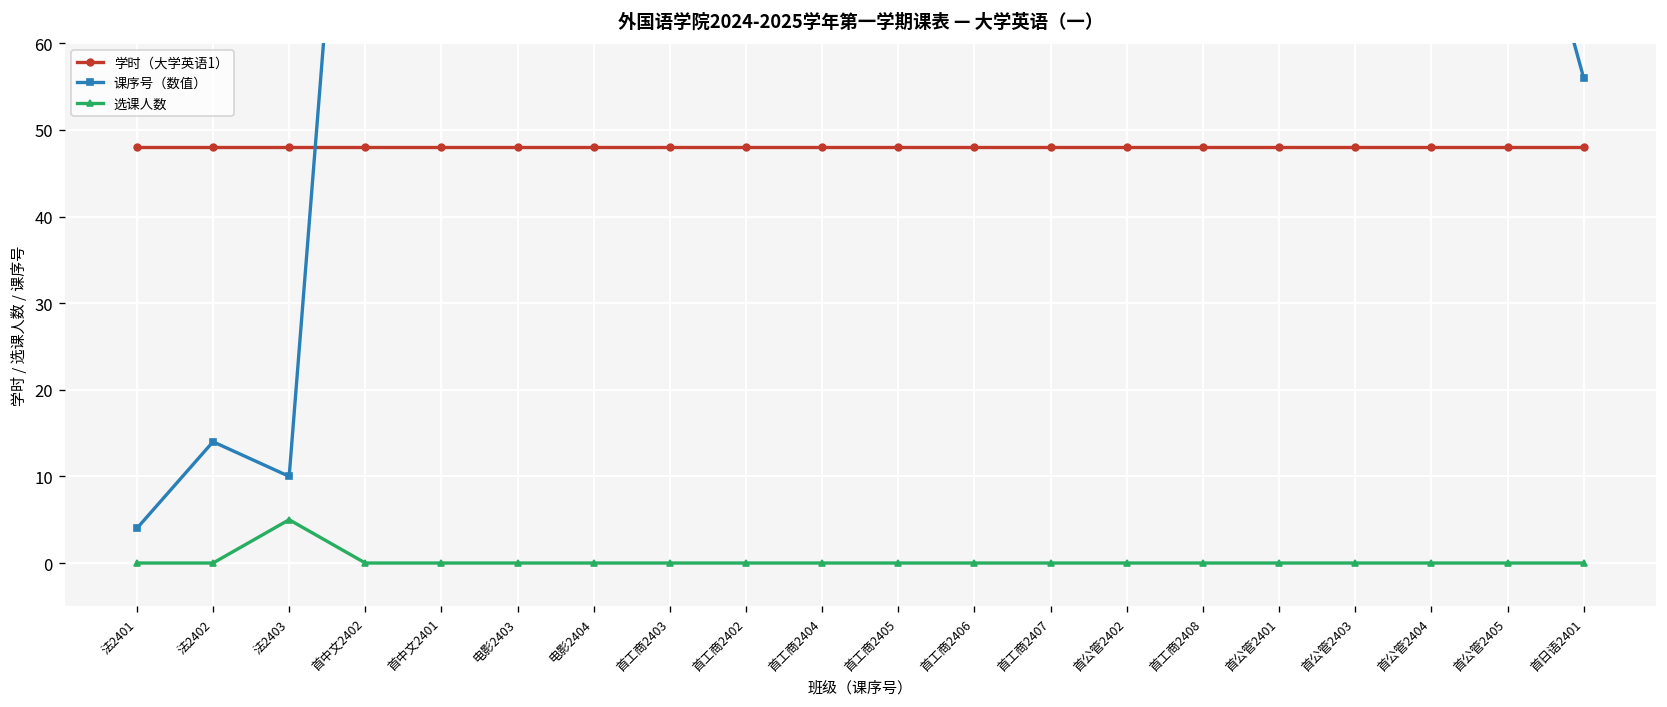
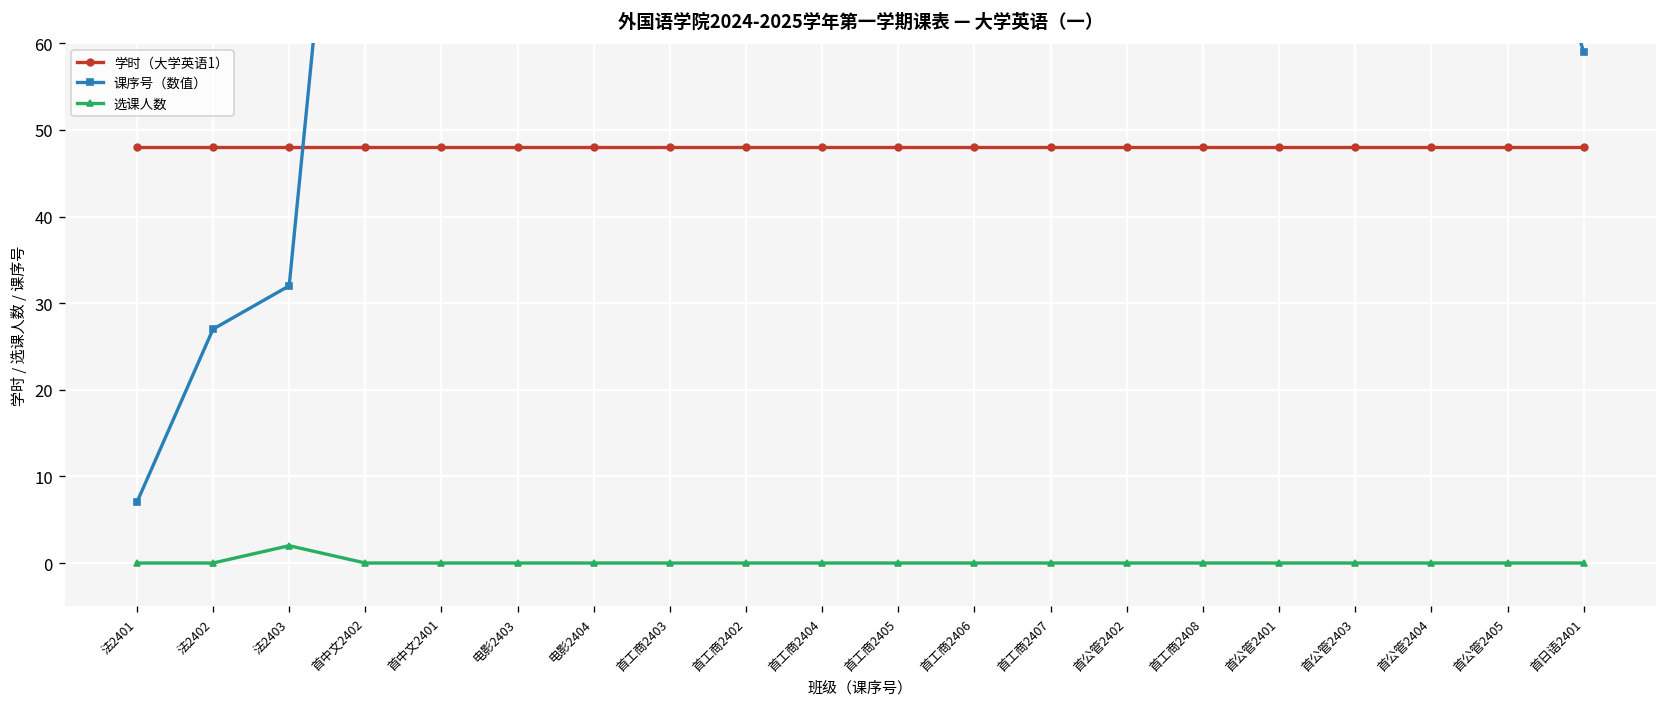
课序号（数值）, 法2401: 4 -> 7
课序号（数值）, 法2402: 14 -> 27
课序号（数值）, 法2403: 10 -> 32
选课人数, 法2403: 5 -> 2
课序号（数值）, 首日语2401: 56 -> 59
